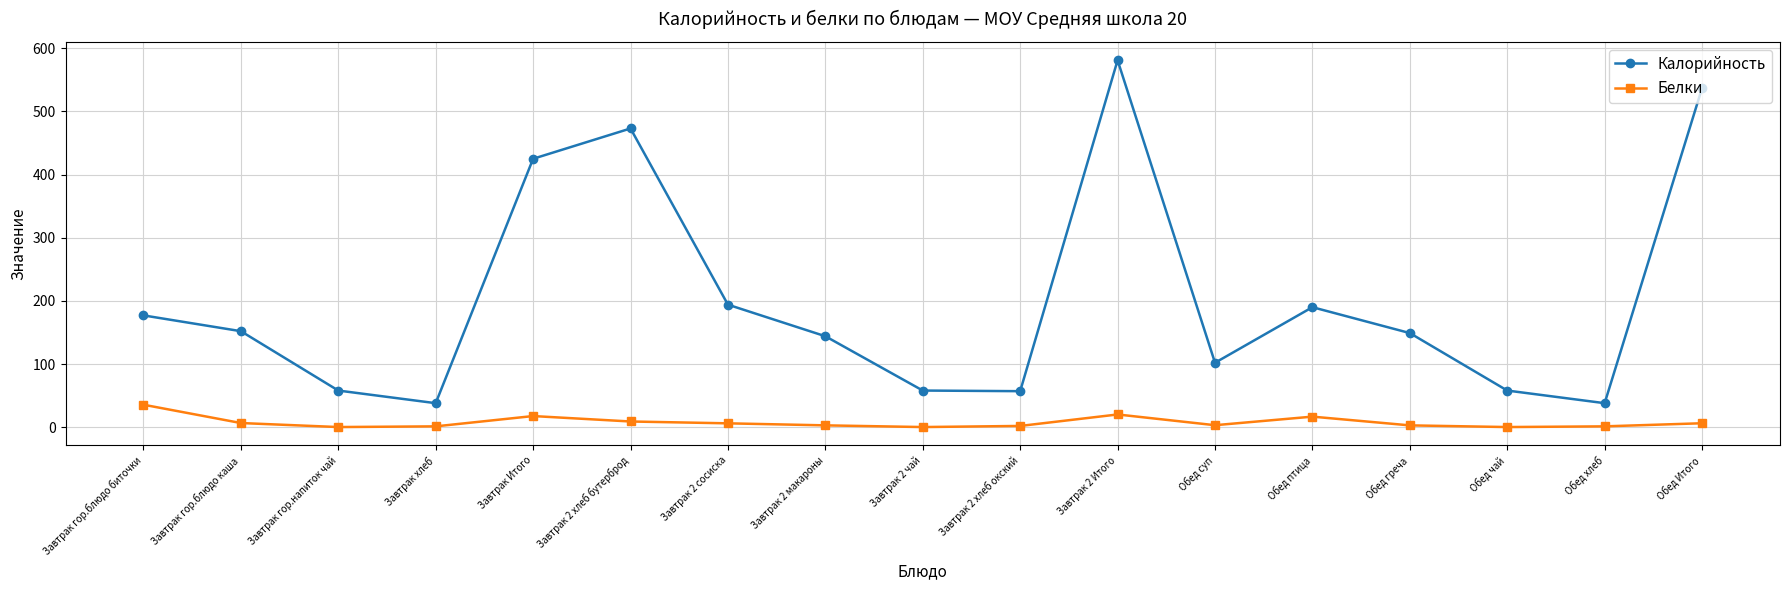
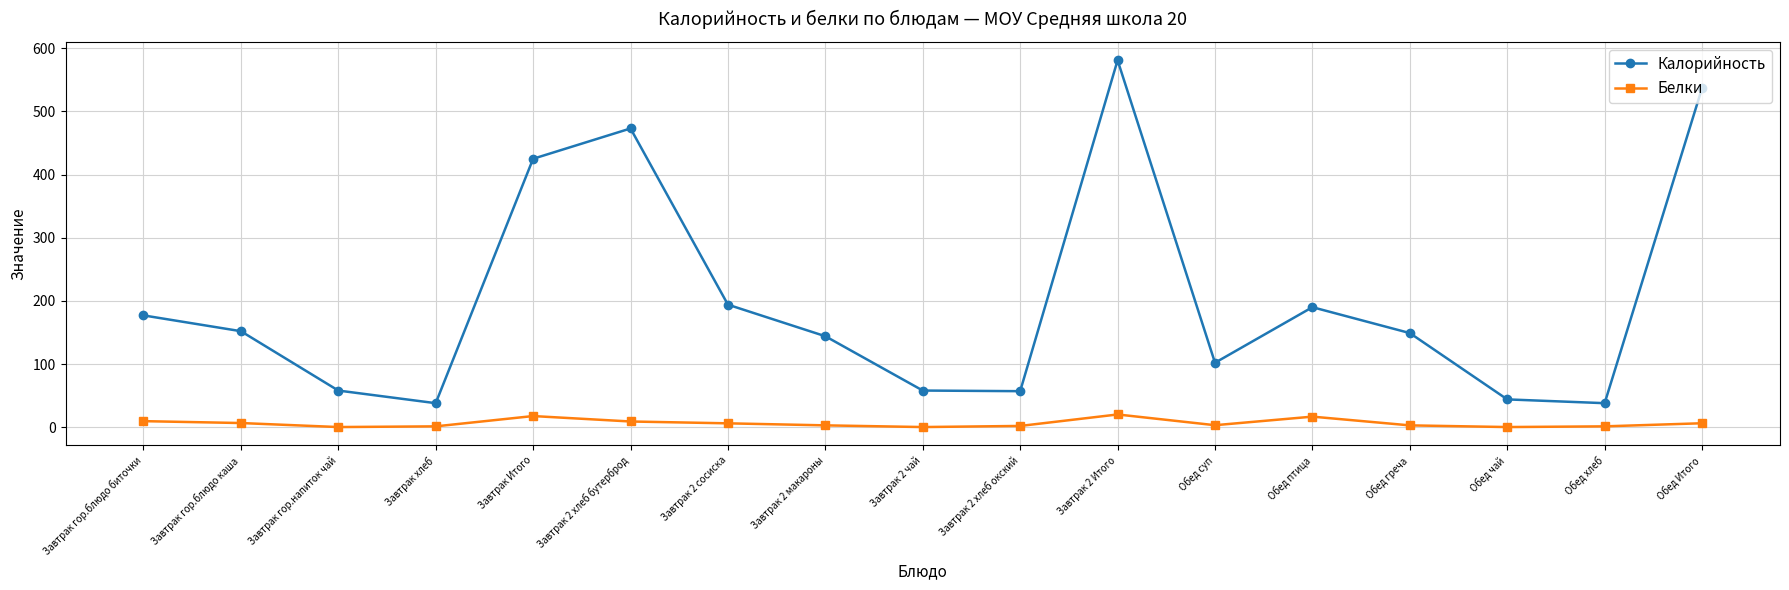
Белки, Завтрак гор.блюдо биточки: 40 -> 10
Калорийность, Обед чай: 60 -> 40
